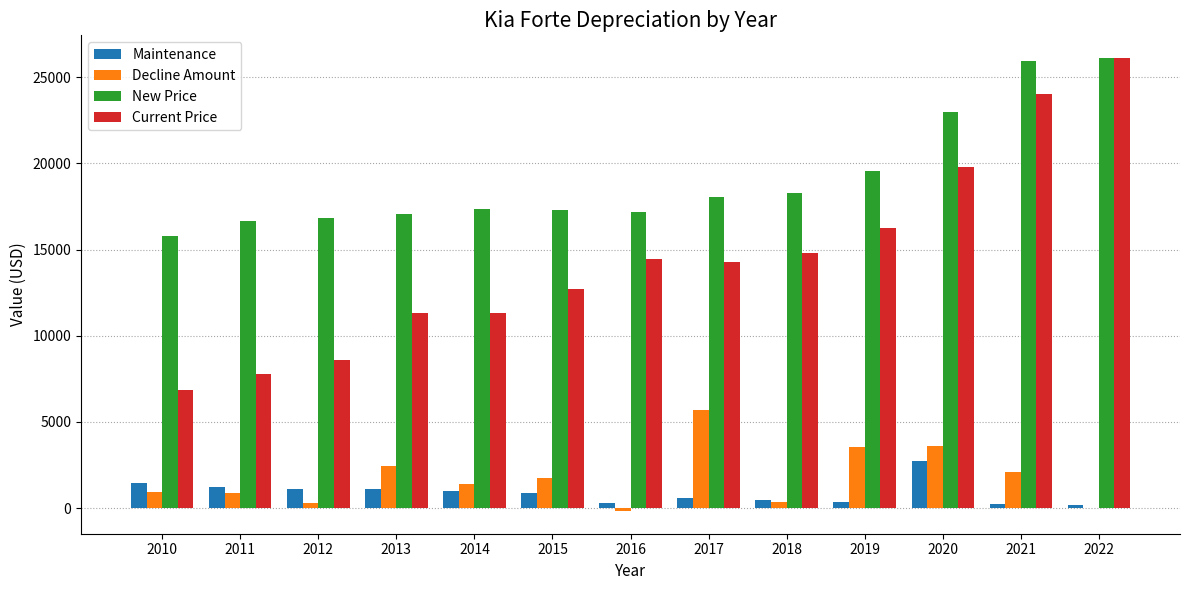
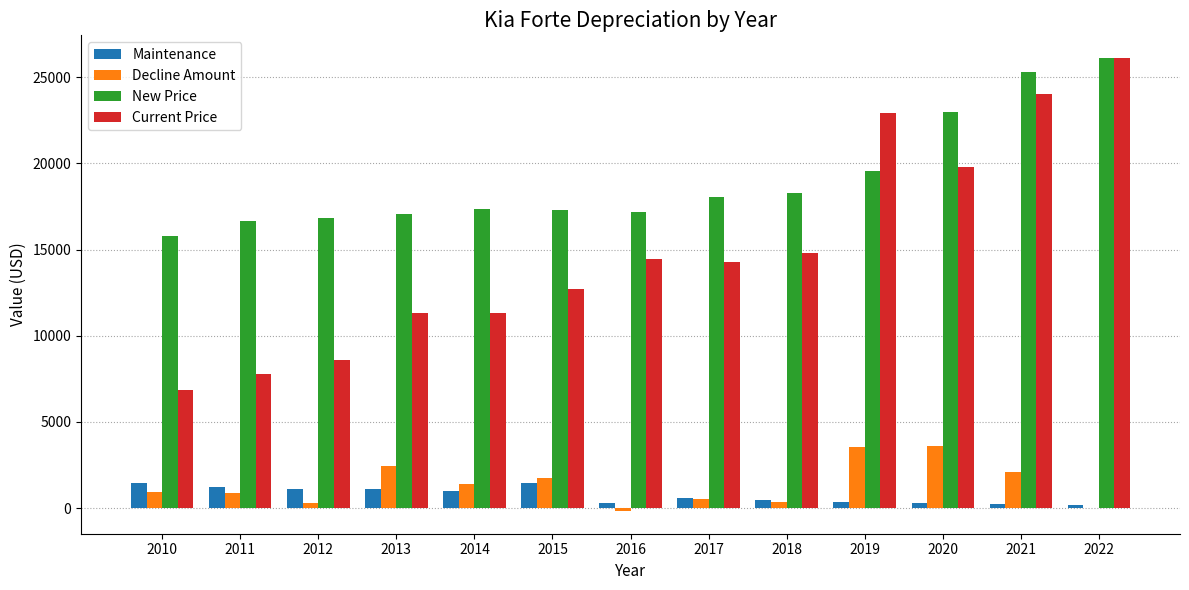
Maintenance, 2015: 900 -> 1500
Decline Amount, 2017: 5700 -> 500
Current Price, 2019: 16300 -> 23000
Maintenance, 2020: 2800 -> 300
New Price, 2021: 25900 -> 25300
